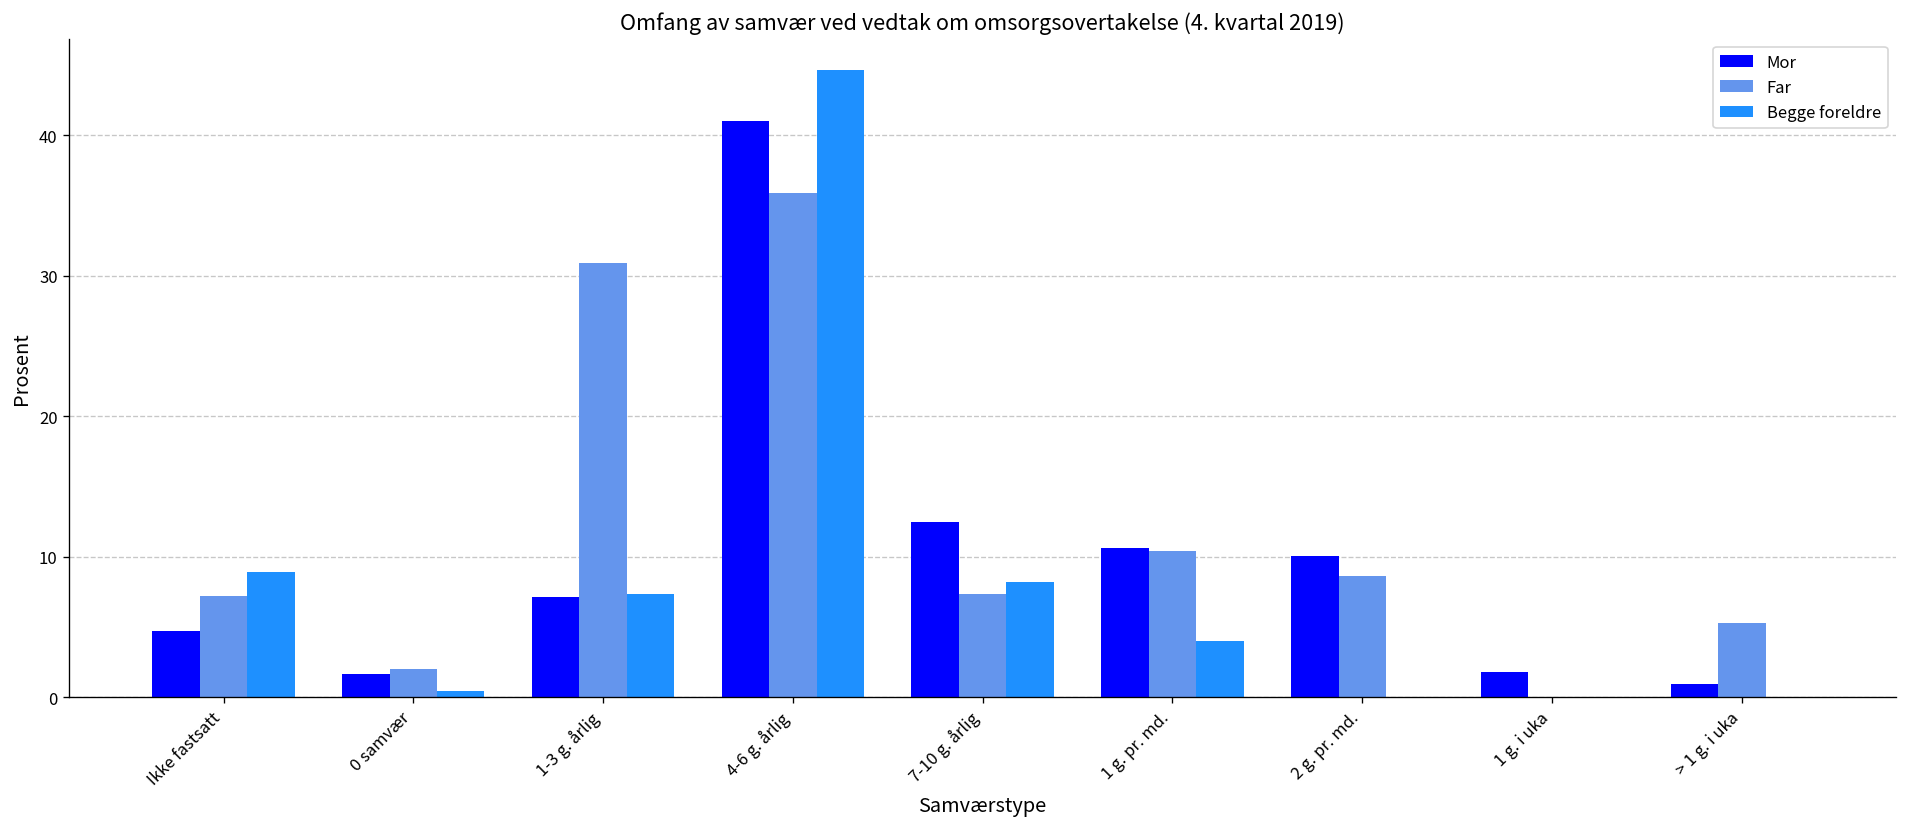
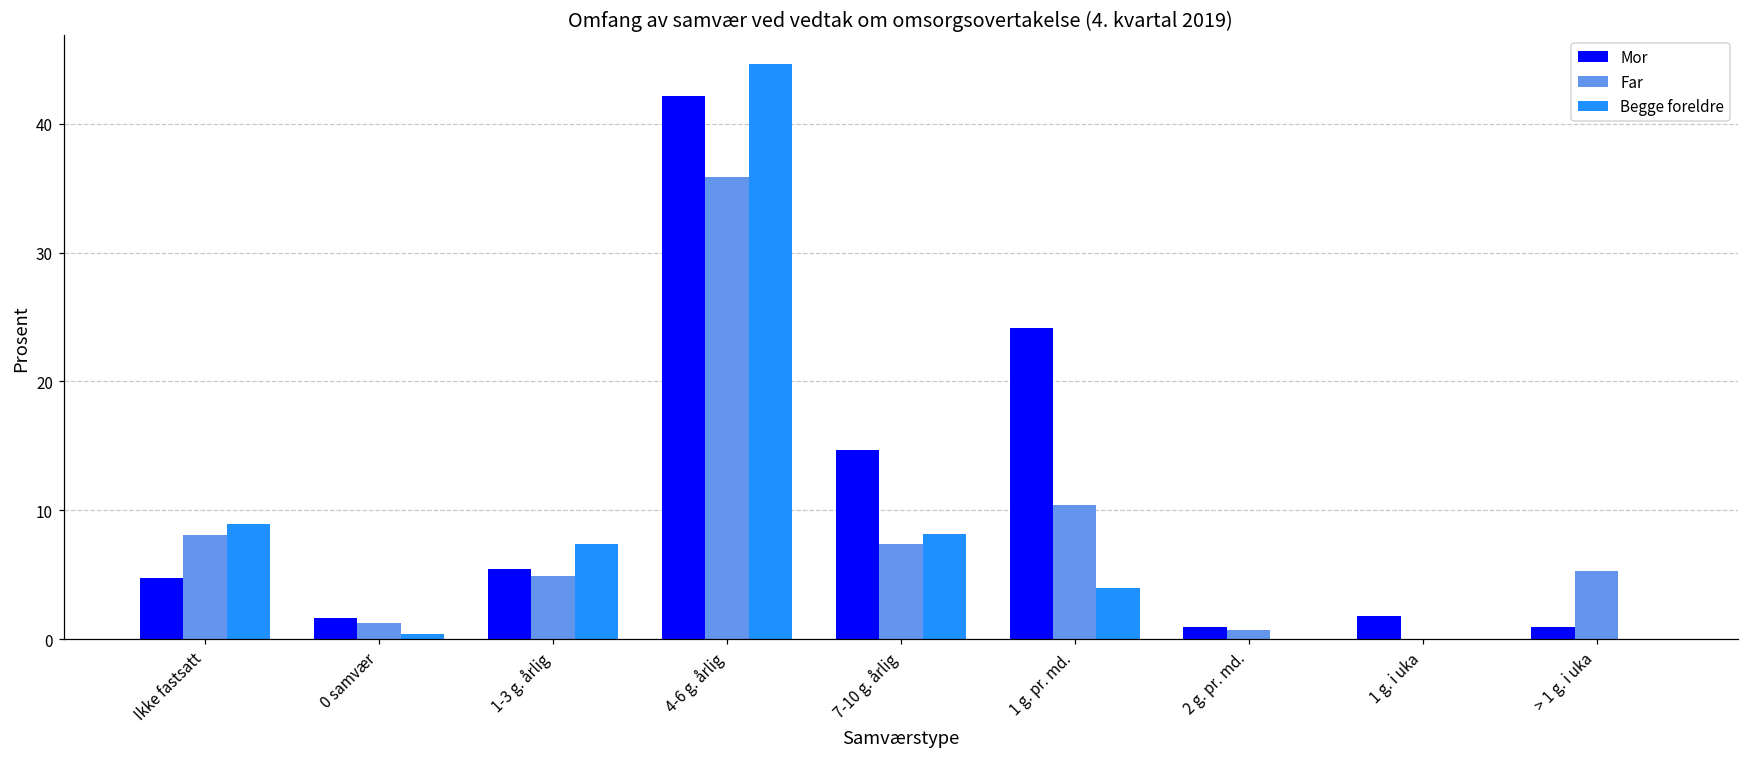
Far, Ikke fastsatt: 7.2 -> 8.1
Far, 0 samvær: 2.0 -> 1.2
Mor, 1-3 g. årlig: 7.1 -> 5.5
Far, 1-3 g. årlig: 30.9 -> 4.9
Mor, 4-6 g. årlig: 41.0 -> 42.2
Mor, 7-10 g. årlig: 12.5 -> 14.7
Mor, 1 g. pr. md.: 10.6 -> 24.2
Mor, 2 g. pr. md.: 10.0 -> 0.9
Far, 2 g. pr. md.: 8.6 -> 0.7
